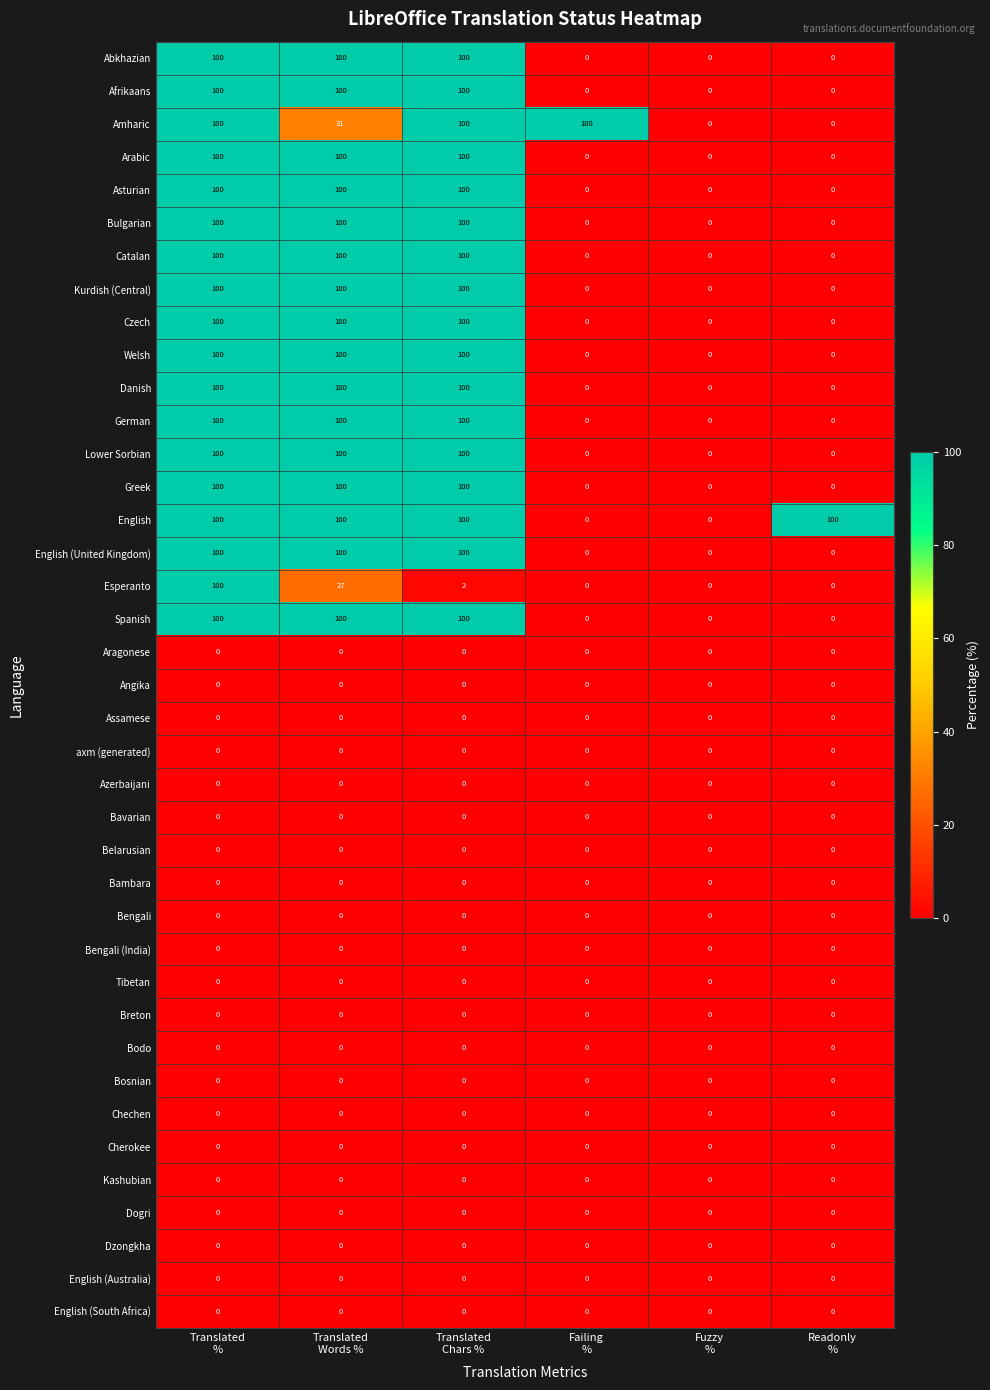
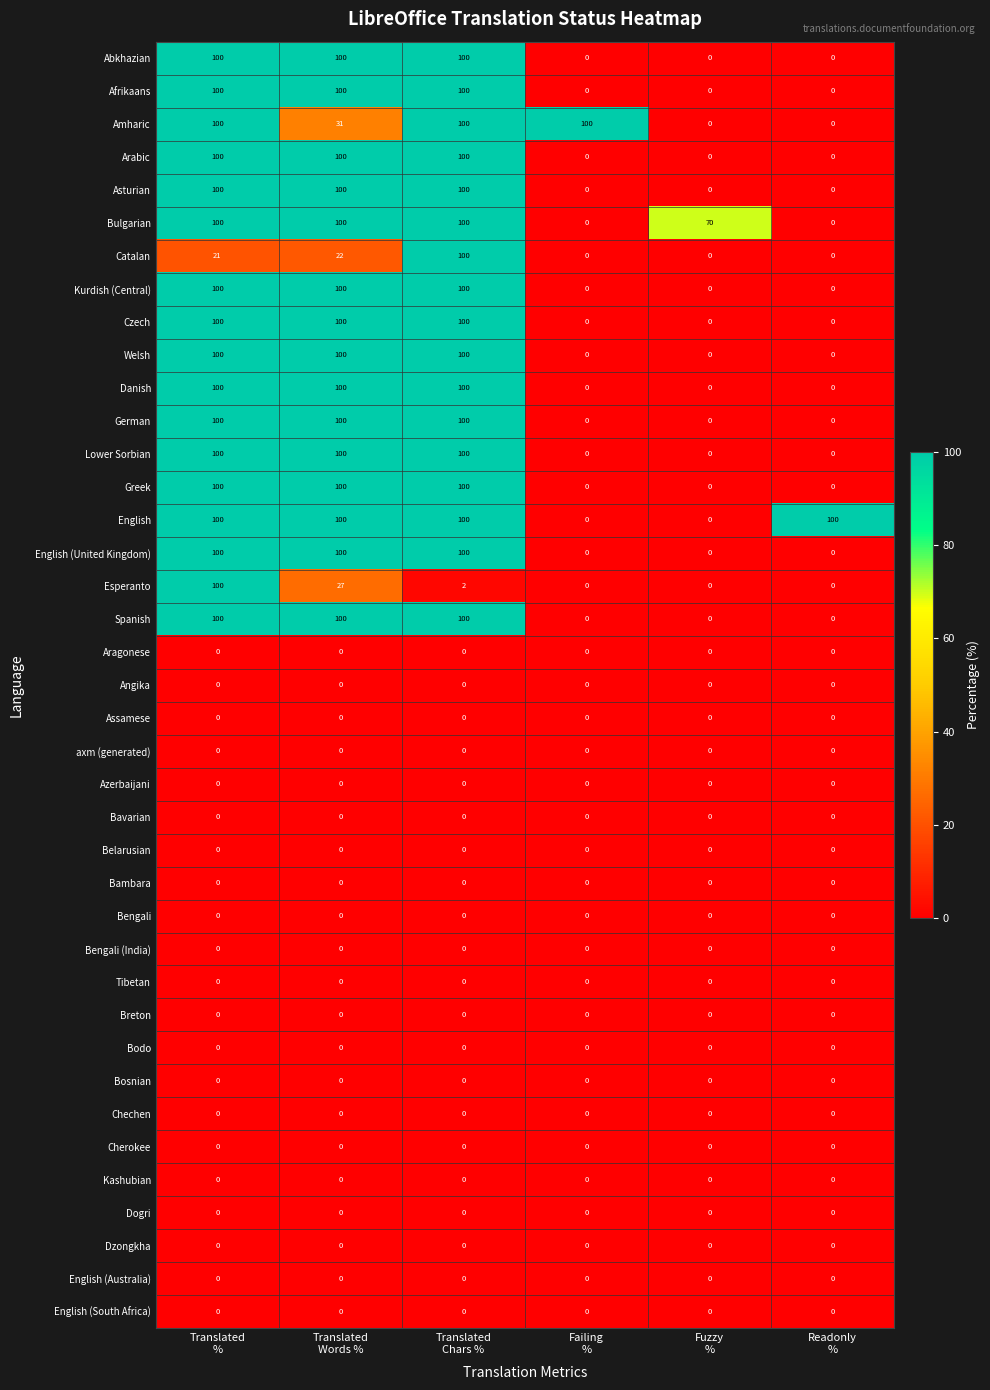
Bulgarian, Fuzzy %: 0 -> 70
Catalan, Translated %: 100 -> 21
Catalan, Translated Words %: 100 -> 22
